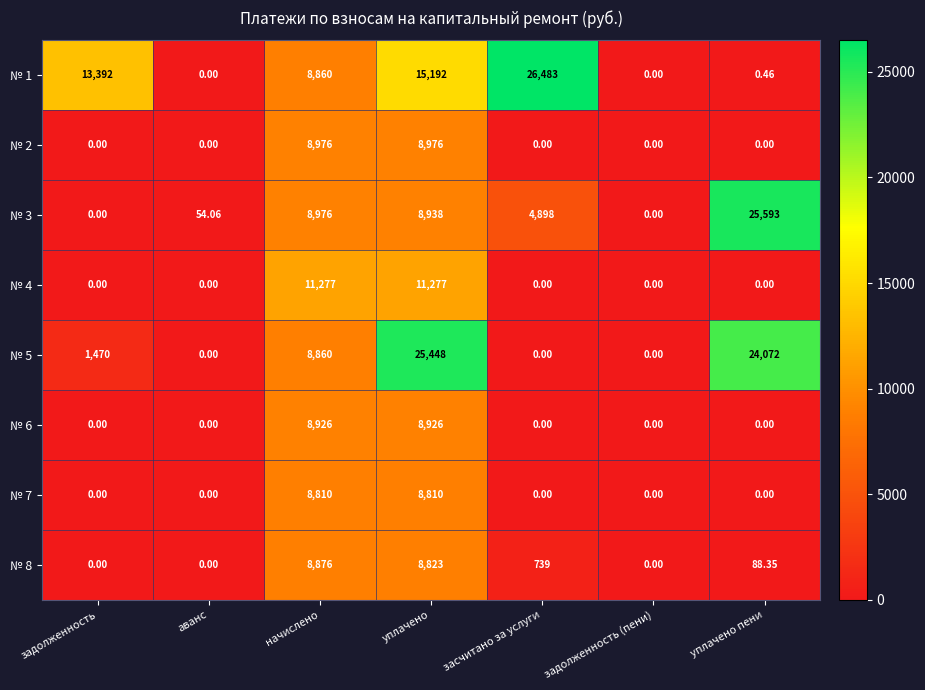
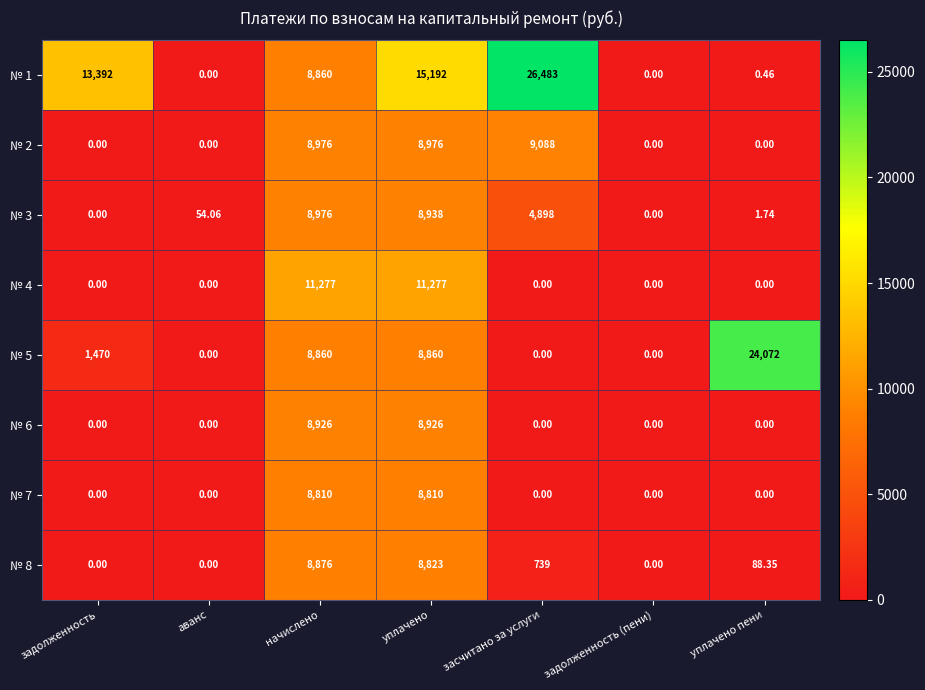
№ 2, засчитано за услуги: 0.00 -> 9,088
№ 3, уплачено пени: 25,593 -> 1.74
№ 5, уплачено: 25,448 -> 8,860
